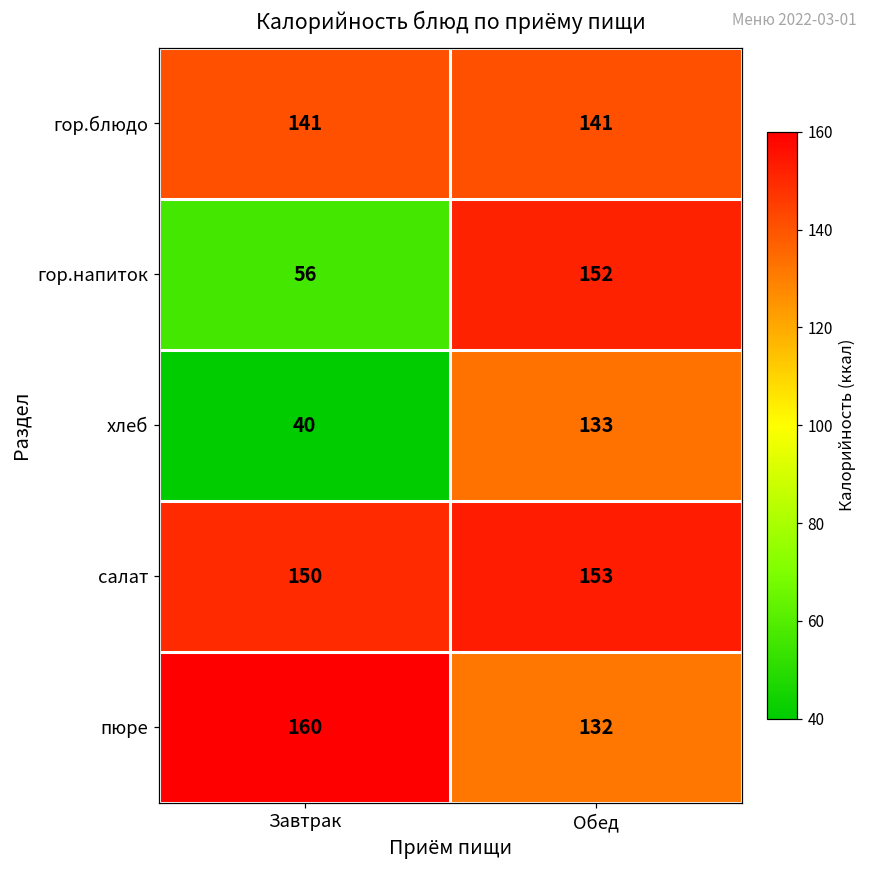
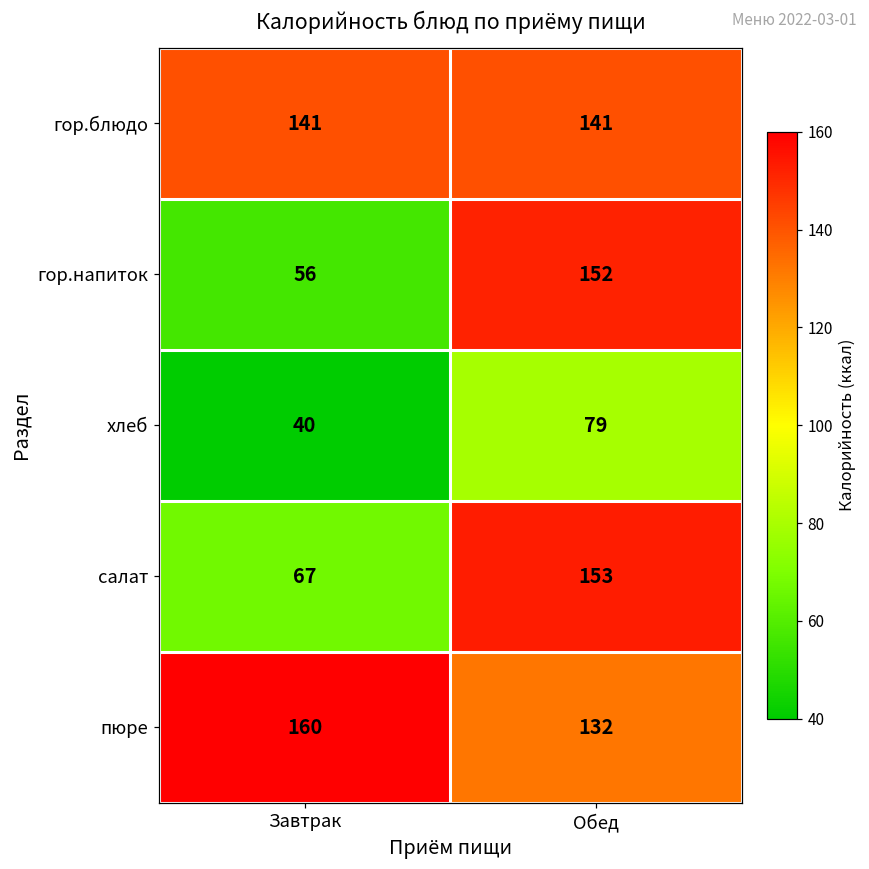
хлеб, Обед: 133 -> 79
салат, Завтрак: 150 -> 67
